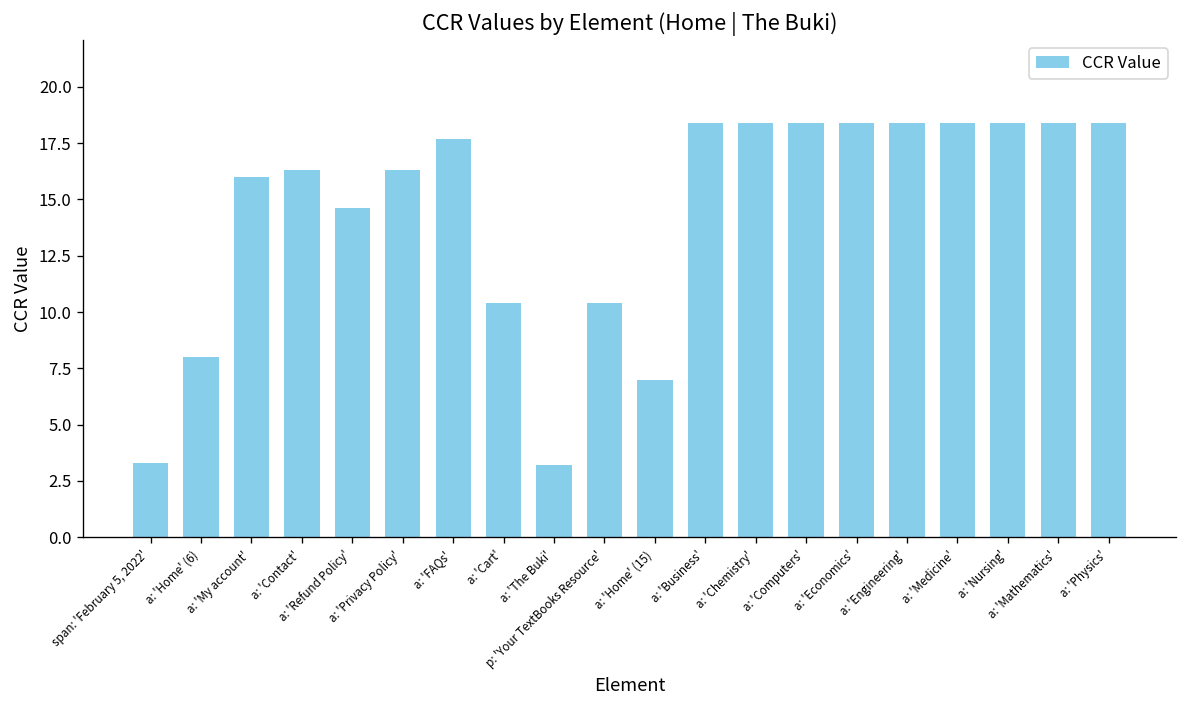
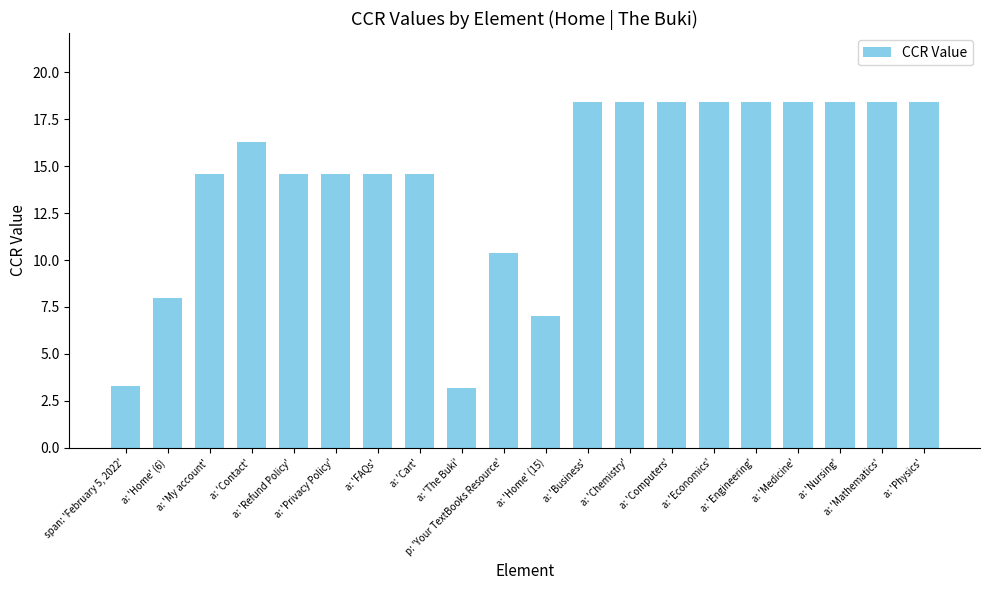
a: 'My account': 16.0 -> 14.6
a: 'Privacy Policy': 16.3 -> 14.6
a: 'FAQs': 17.7 -> 14.6
a: 'Cart': 10.4 -> 14.6
